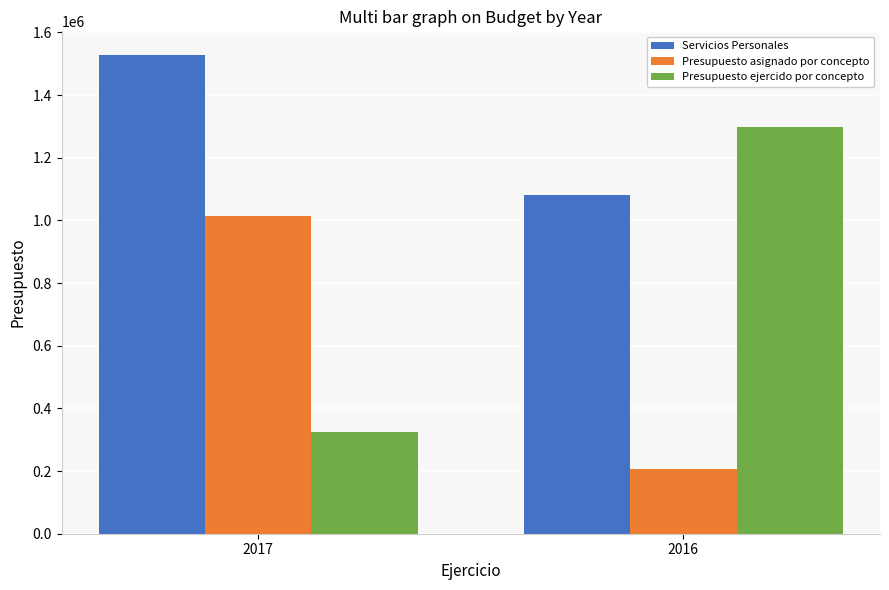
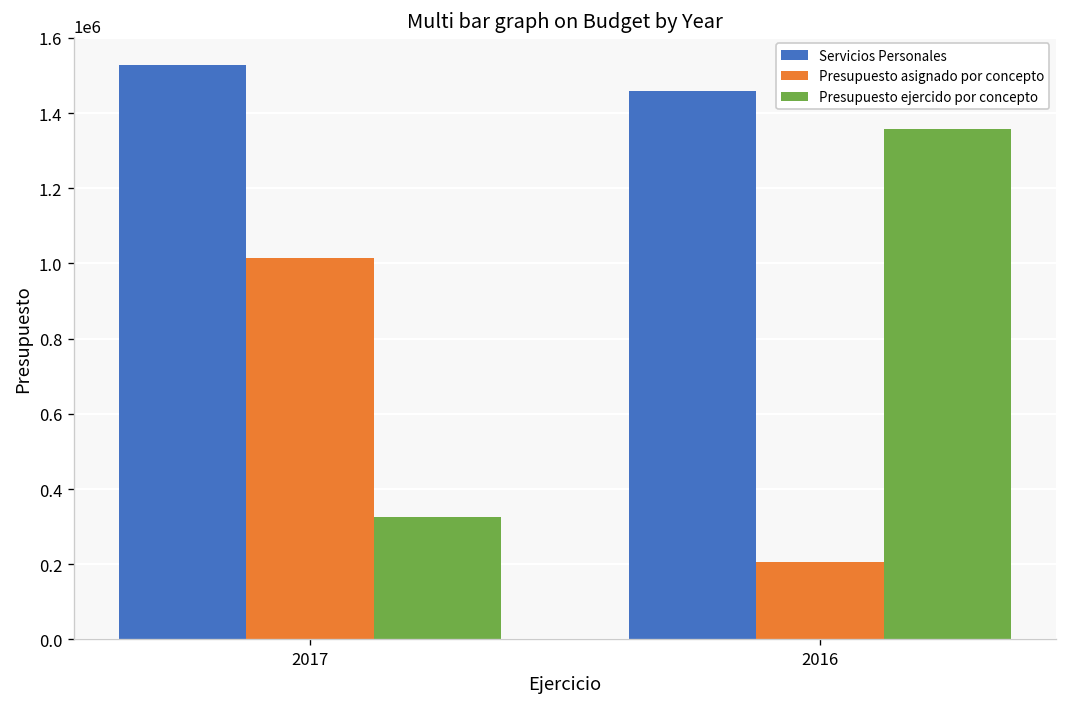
Servicios Personales, 2016: 1080000 -> 1460000
Presupuesto ejercido por concepto, 2016: 1300000 -> 1360000
